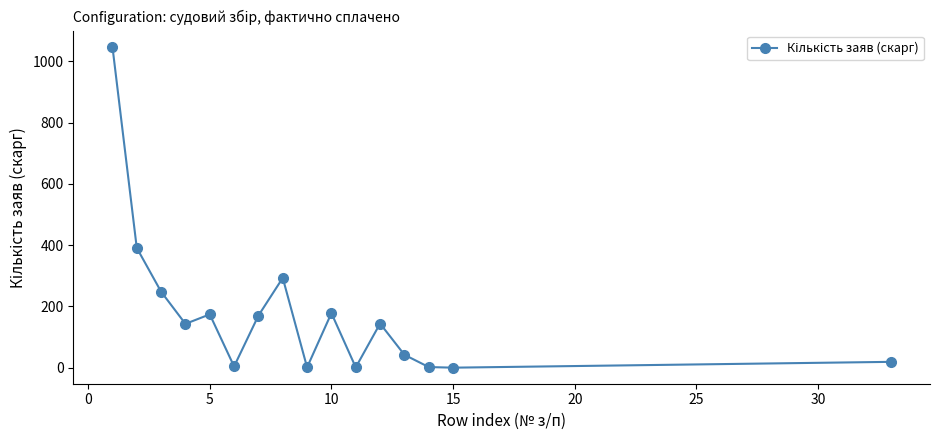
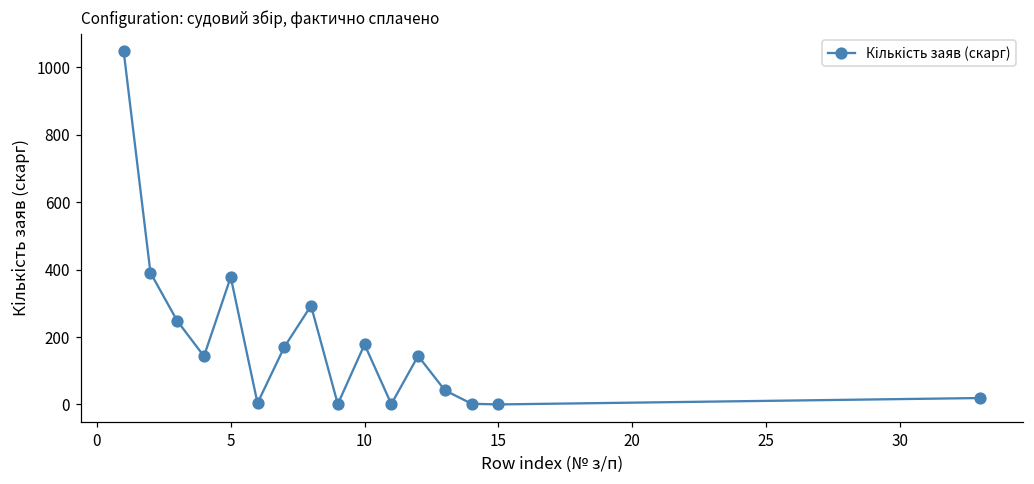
5: 170 -> 380
